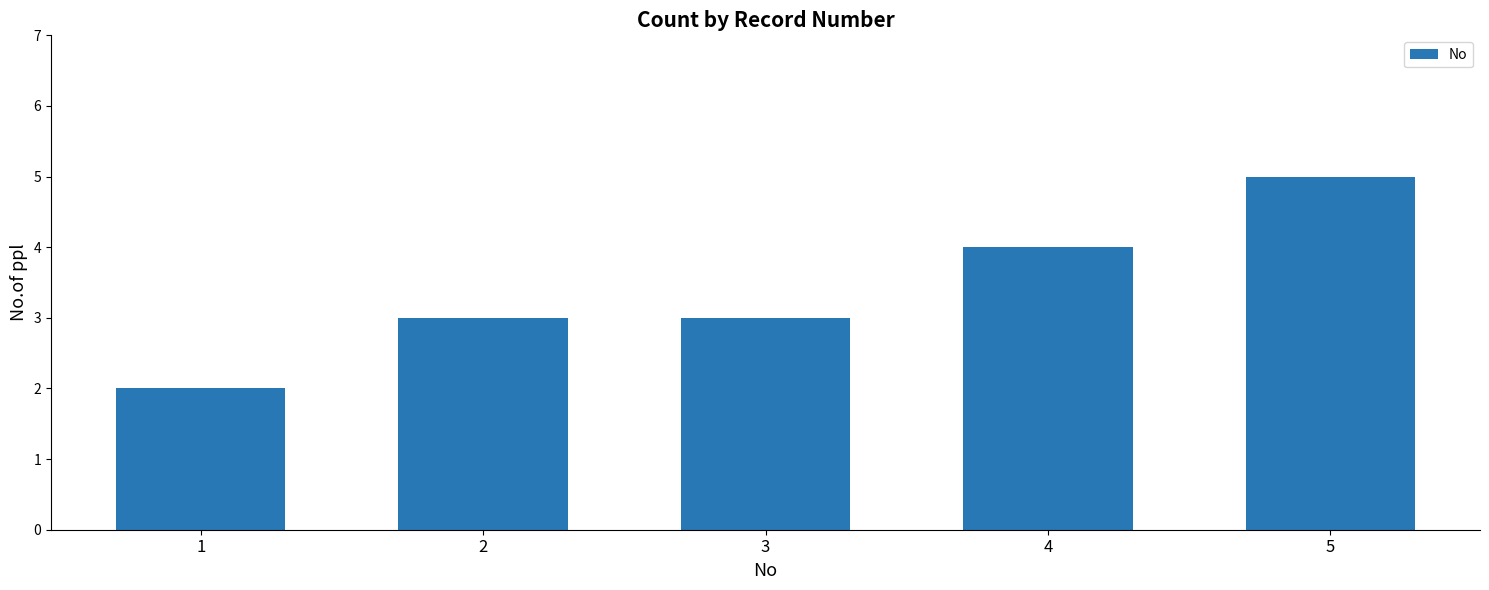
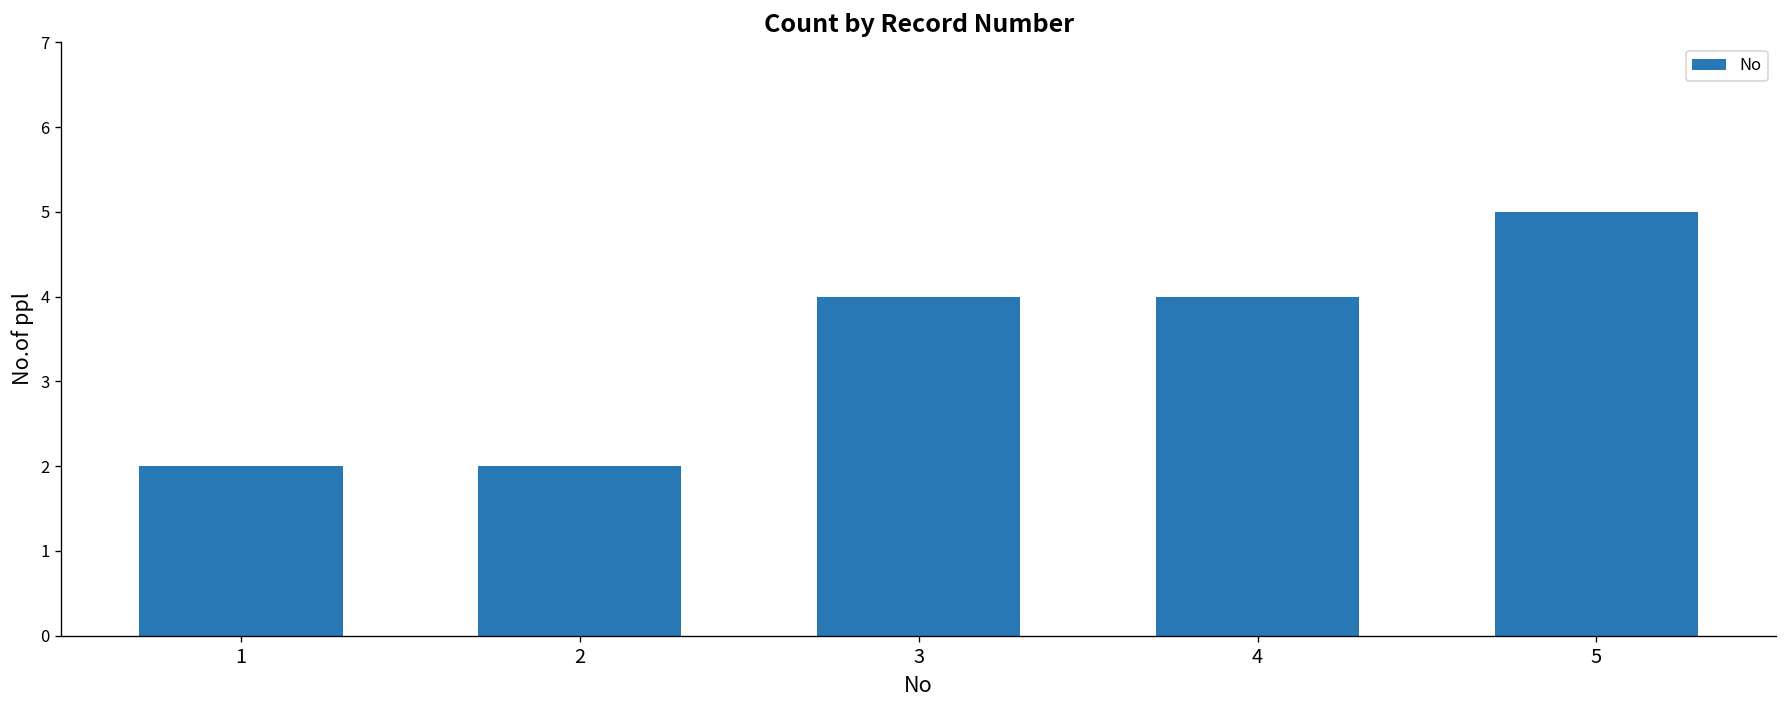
2: 3 -> 2
3: 3 -> 4
